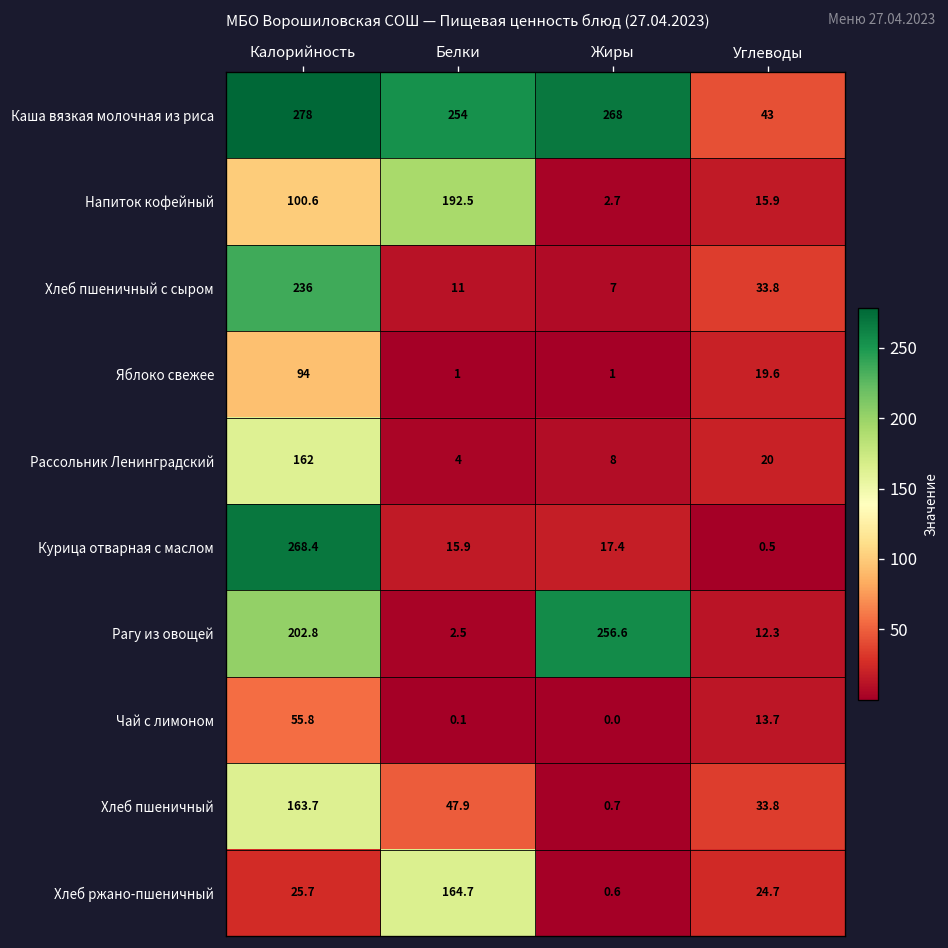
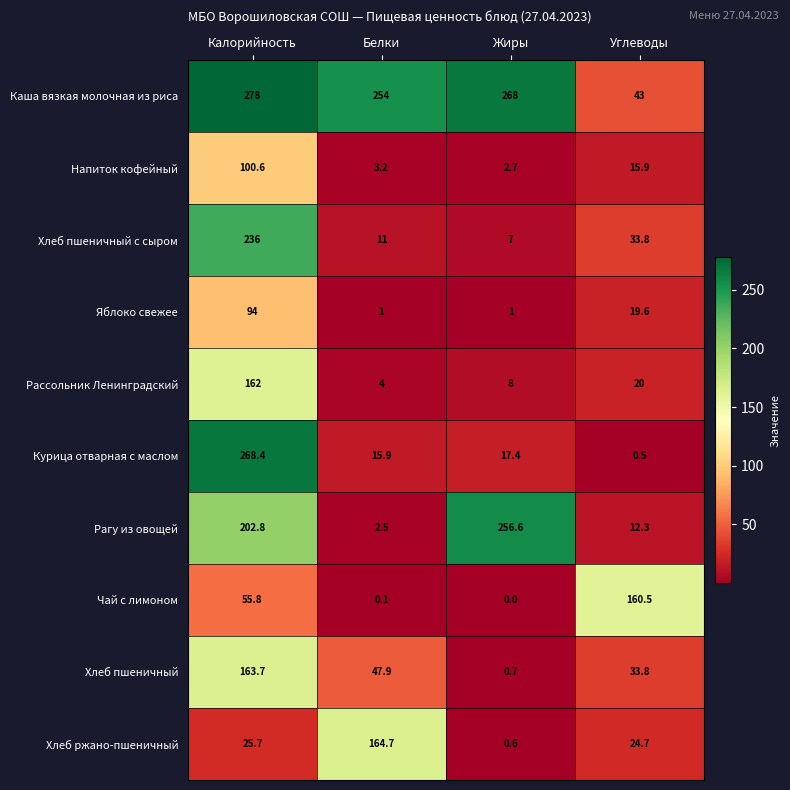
Напиток кофейный, Белки: 192.5 -> 3.2
Чай с лимоном, Углеводы: 13.7 -> 160.5
